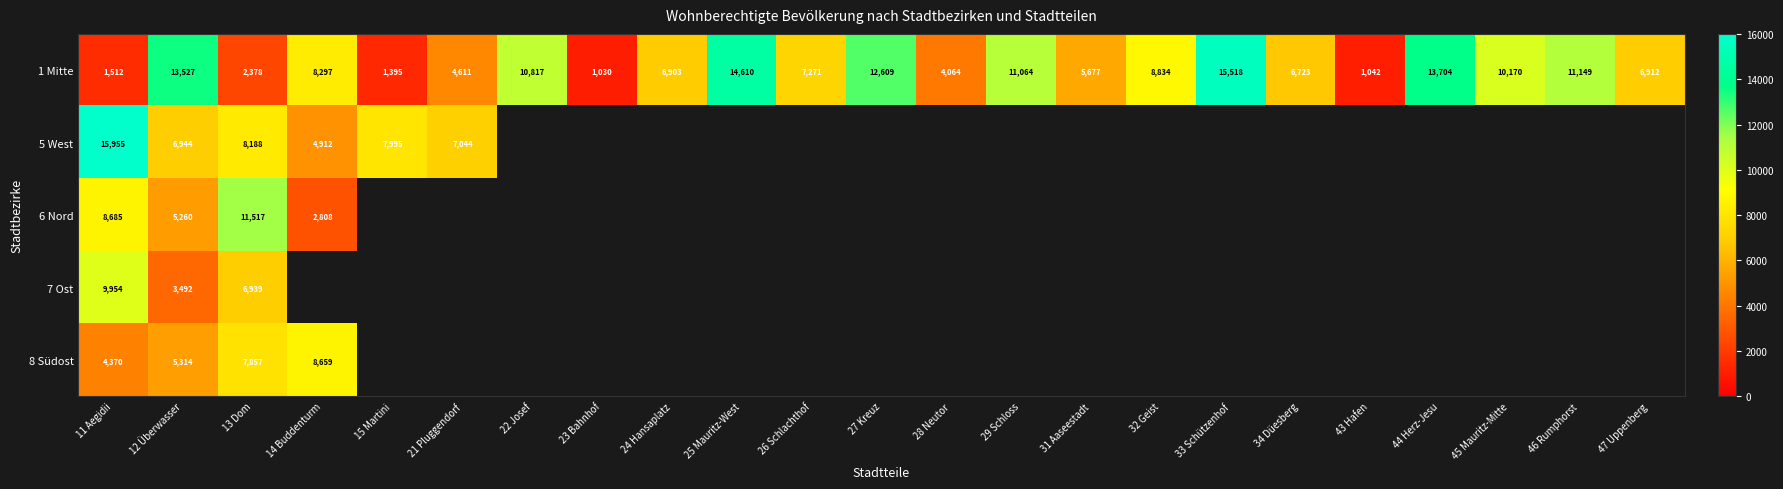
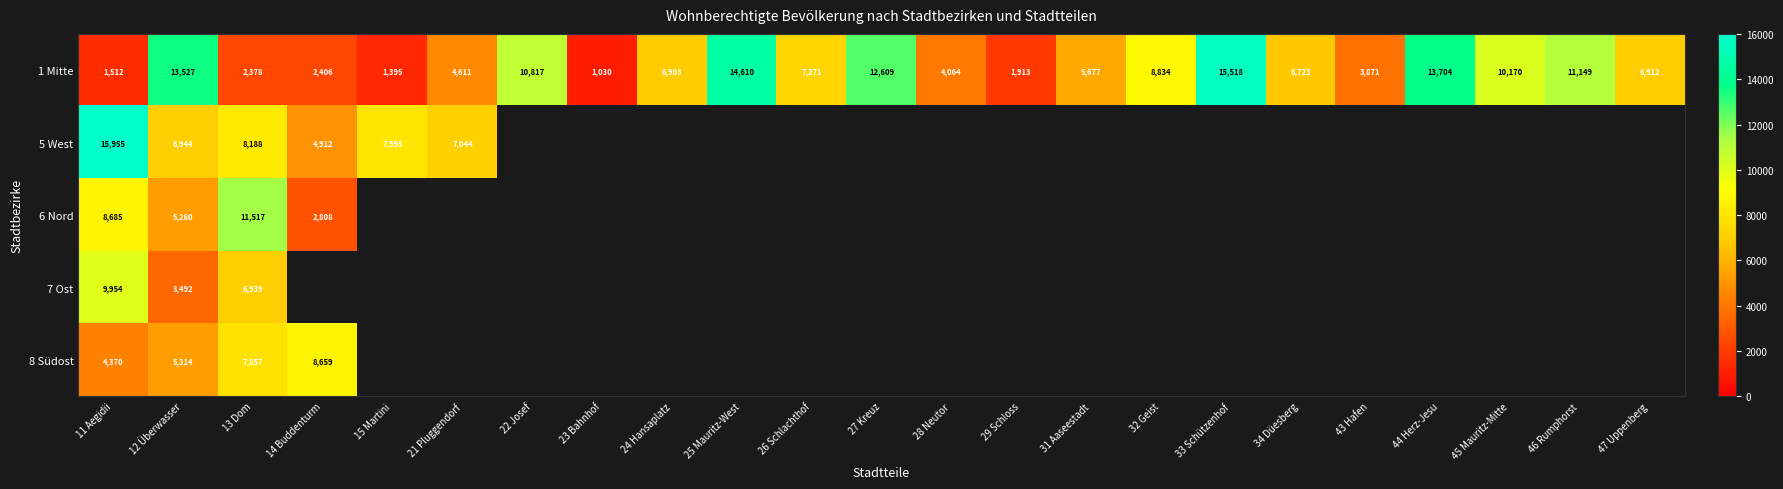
1 Mitte, 14 Buddenturm: 8,297 -> 2,406
1 Mitte, 29 Schloss: 11,064 -> 1,913
1 Mitte, 43 Hafen: 1,042 -> 3,871
